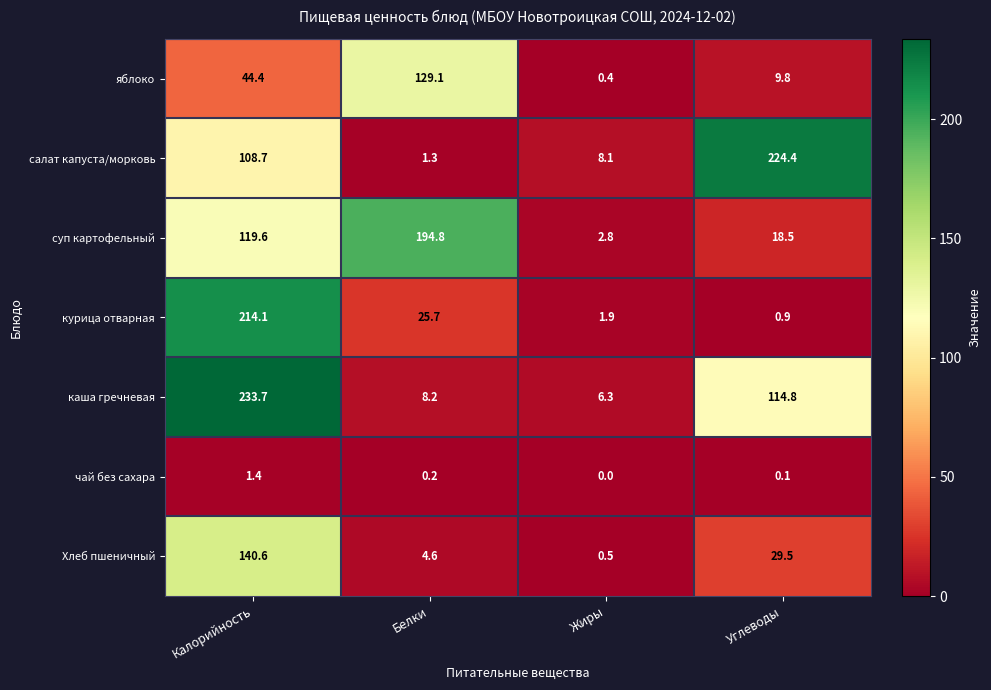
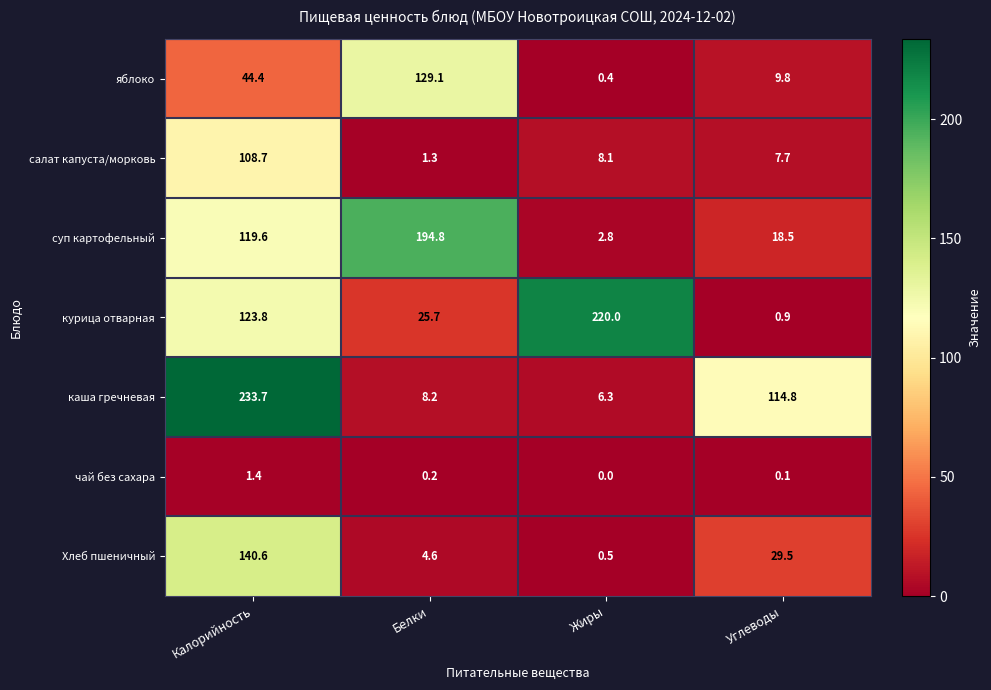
салат капуста/морковь, Углеводы: 224.4 -> 7.7
курица отварная, Калорийность: 214.1 -> 123.8
курица отварная, Жиры: 1.9 -> 220.0
